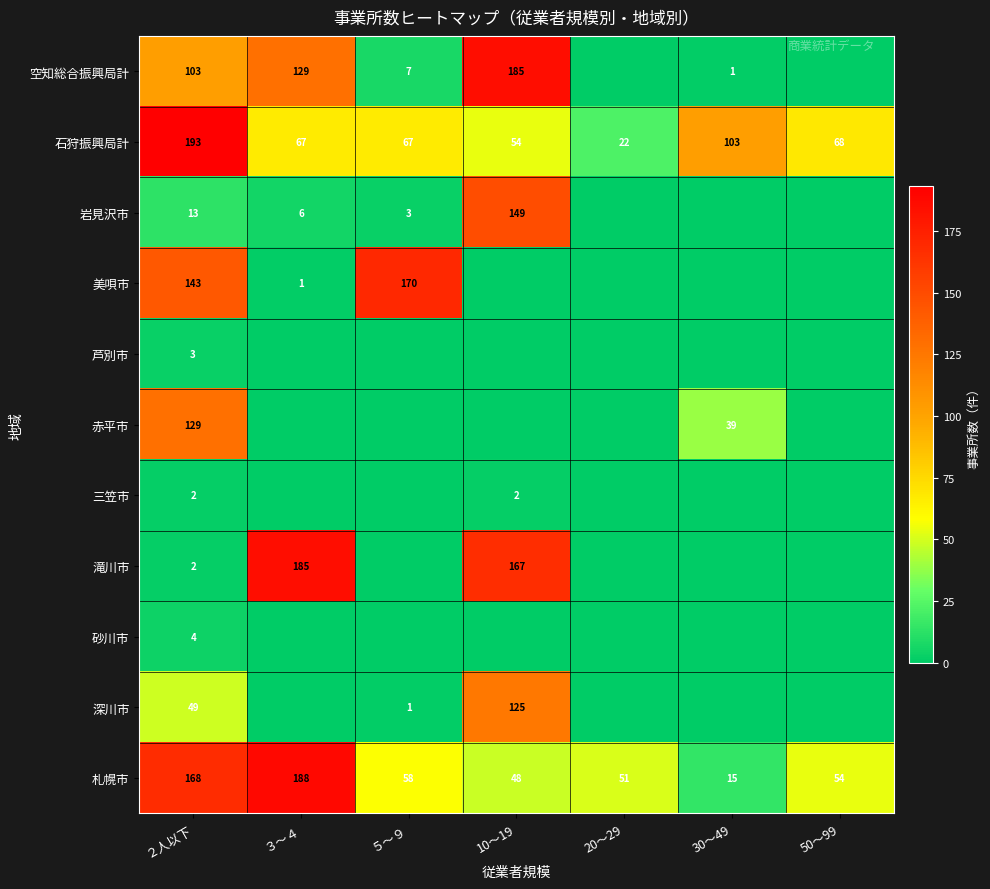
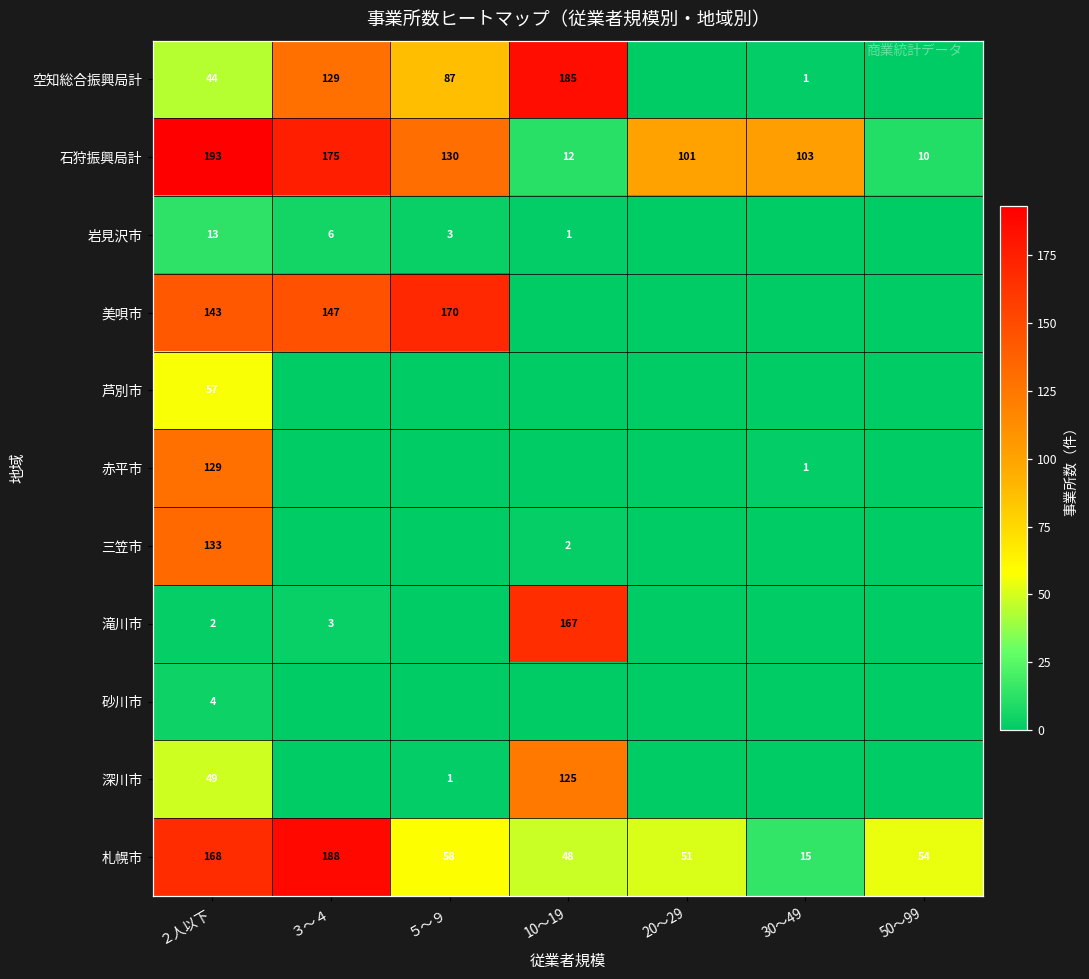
空知総合振興局計, ２人以下: 103 -> 44
空知総合振興局計, ５～９: 7 -> 87
石狩振興局計, ３～４: 67 -> 175
石狩振興局計, ５～９: 67 -> 130
石狩振興局計, 10～19: 54 -> 12
石狩振興局計, 20～29: 22 -> 101
石狩振興局計, 50～99: 68 -> 10
岩見沢市, 10～19: 149 -> 1
美唄市, ３～４: 1 -> 147
芦別市, ２人以下: 3 -> 57
赤平市, 30～49: 39 -> 1
三笠市, ２人以下: 2 -> 133
滝川市, ３～４: 185 -> 3
